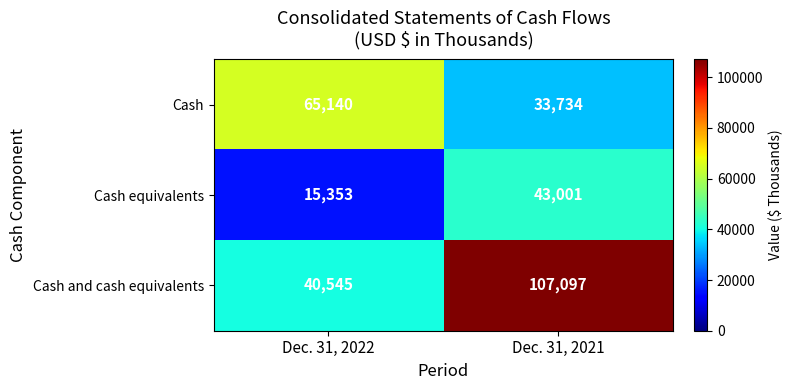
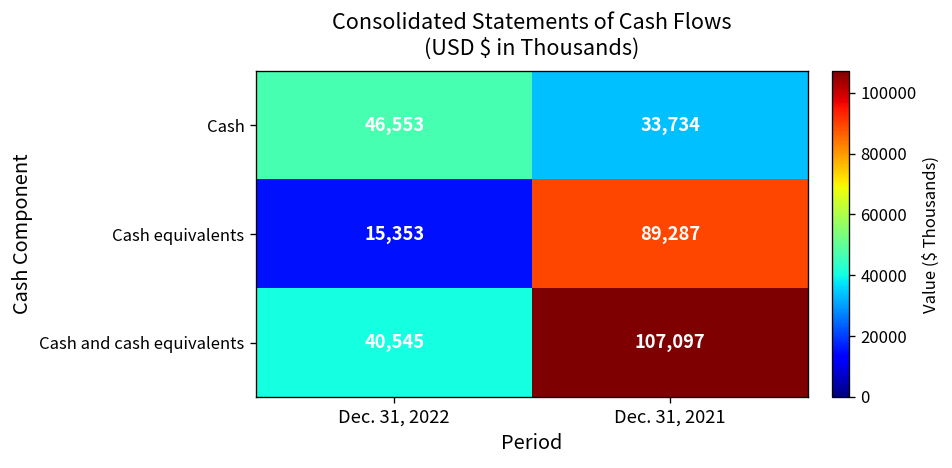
Cash, Dec. 31, 2022: 65,140 -> 46,553
Cash equivalents, Dec. 31, 2021: 43,001 -> 89,287
